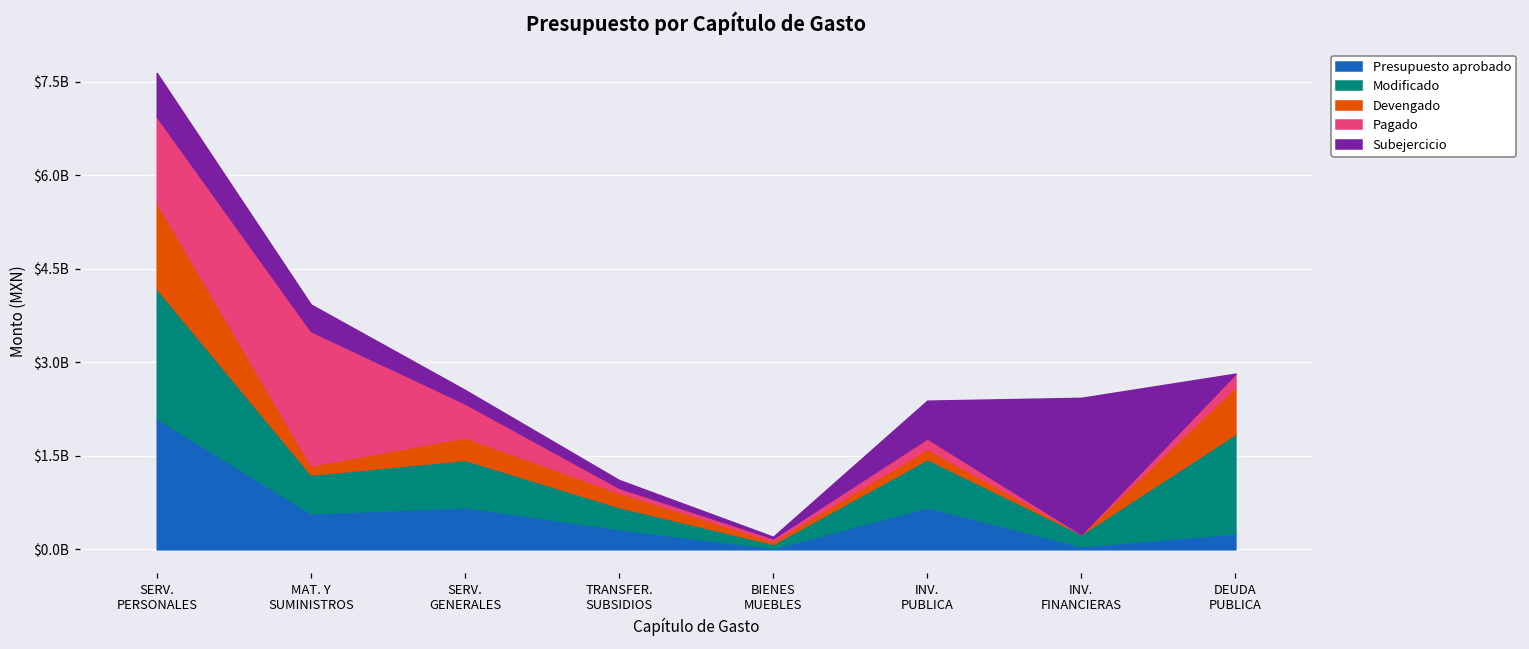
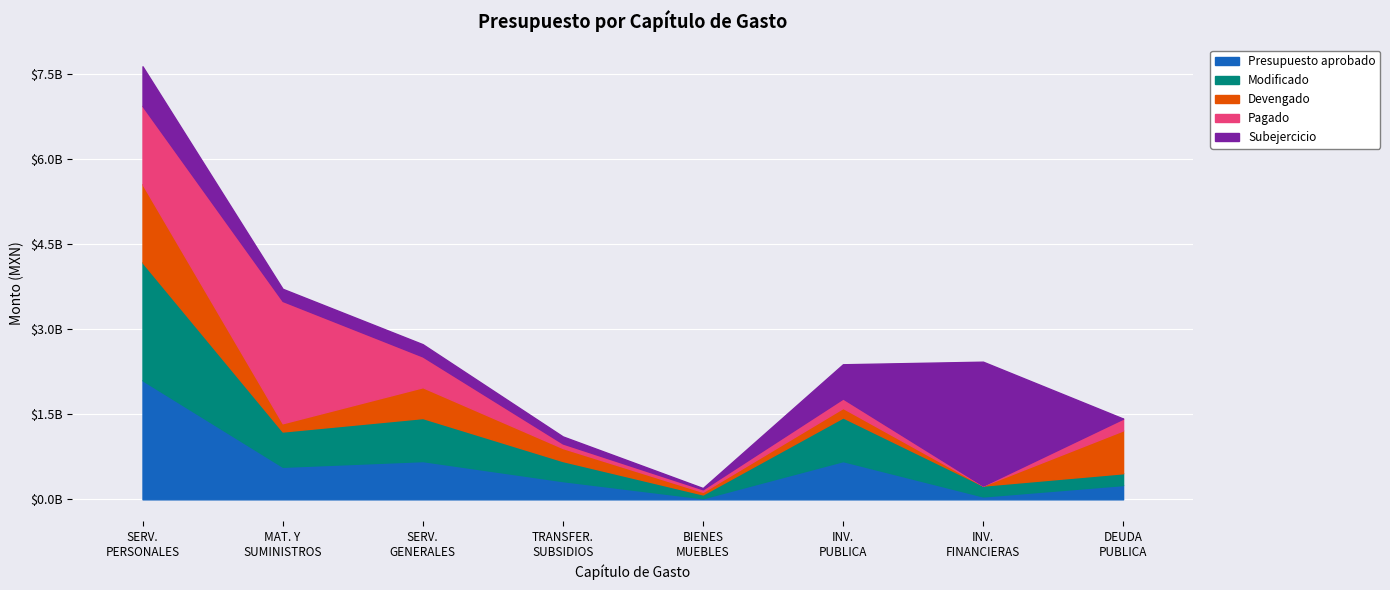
Subejercicio, MAT. Y SUMINISTROS: $400000000 -> $200000000
Devengado, SERV. GENERALES: $400000000 -> $500000000
Modificado, DEUDA PUBLICA: $1600000000 -> $200000000
